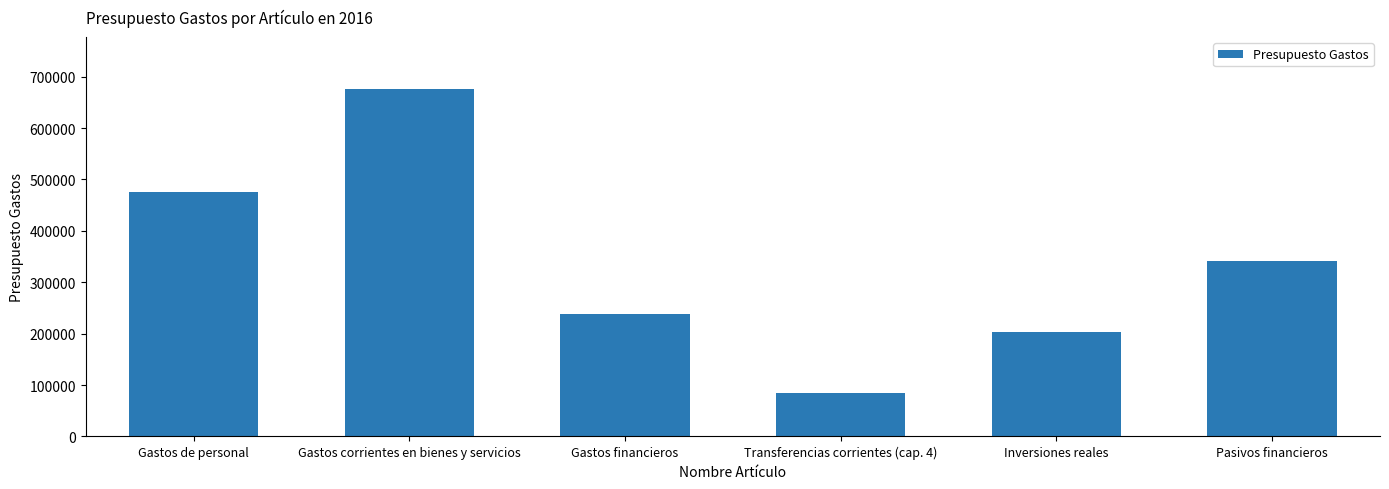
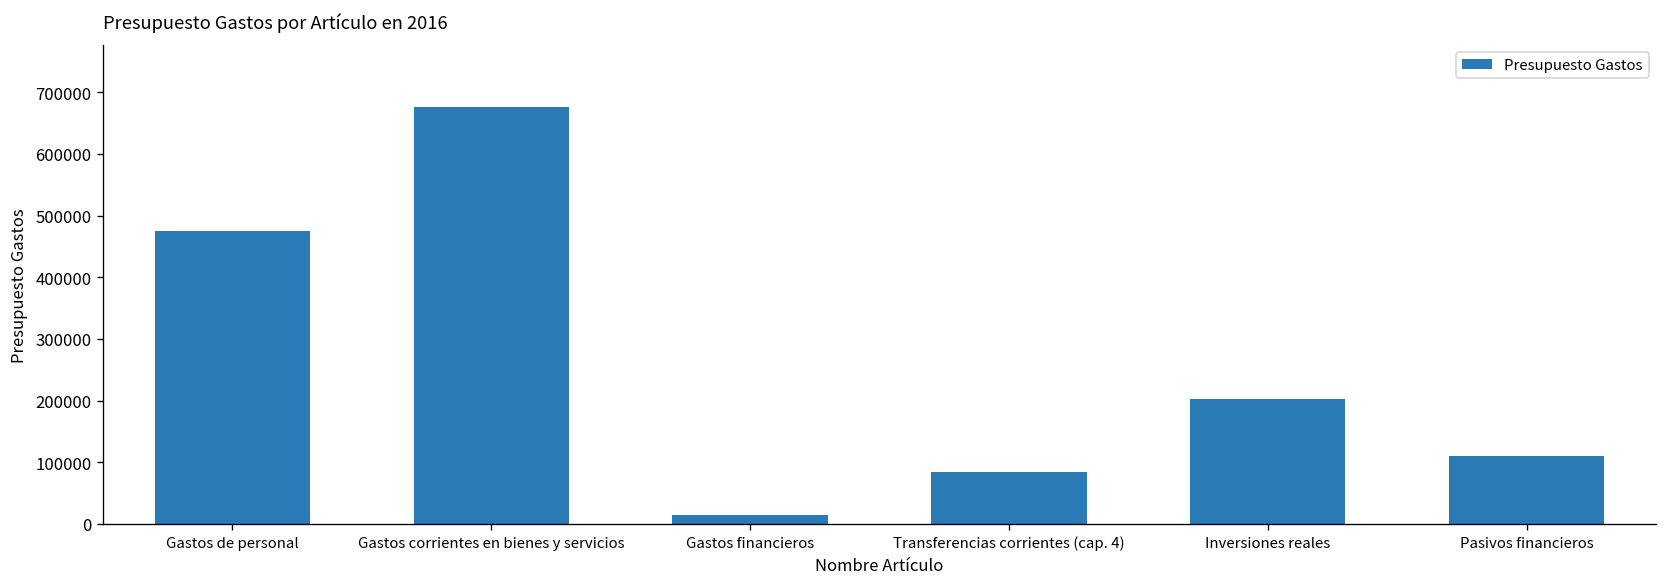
Gastos financieros: 240000 -> 20000
Pasivos financieros: 340000 -> 110000
